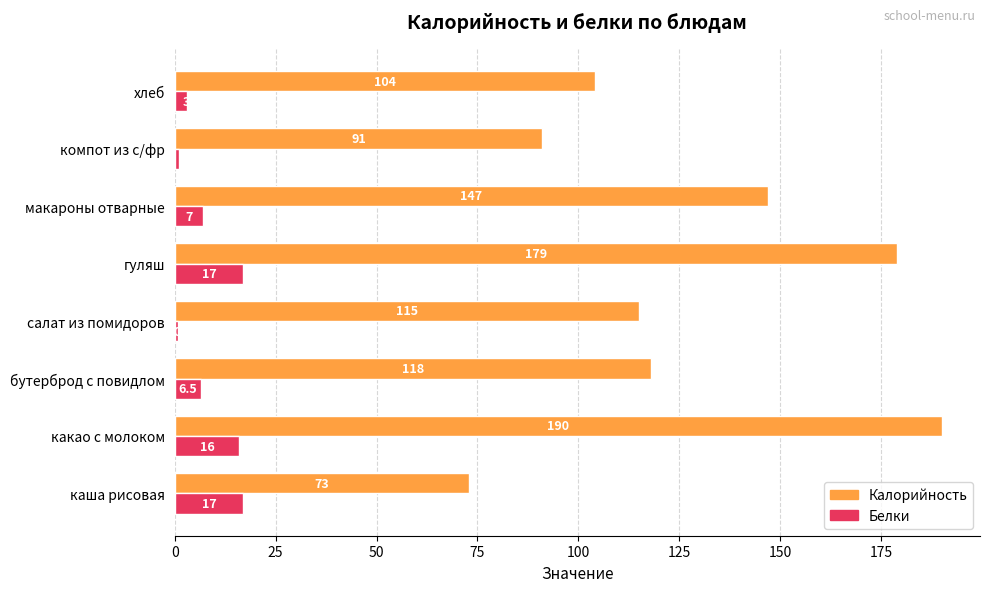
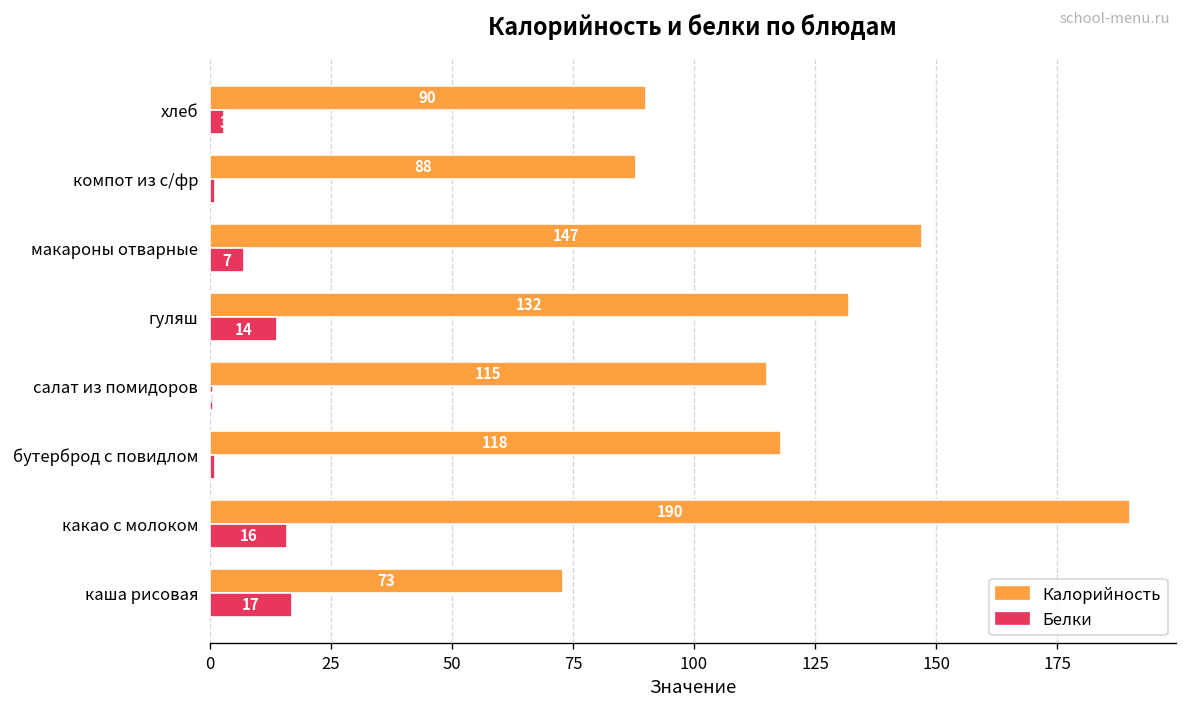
Калорийность, хлеб: 104 -> 90
Калорийность, компот из с/фр: 91 -> 88
Калорийность, гуляш: 179 -> 132
Белки, гуляш: 17 -> 14
Белки, бутерброд с повидлом: 7 -> 1
